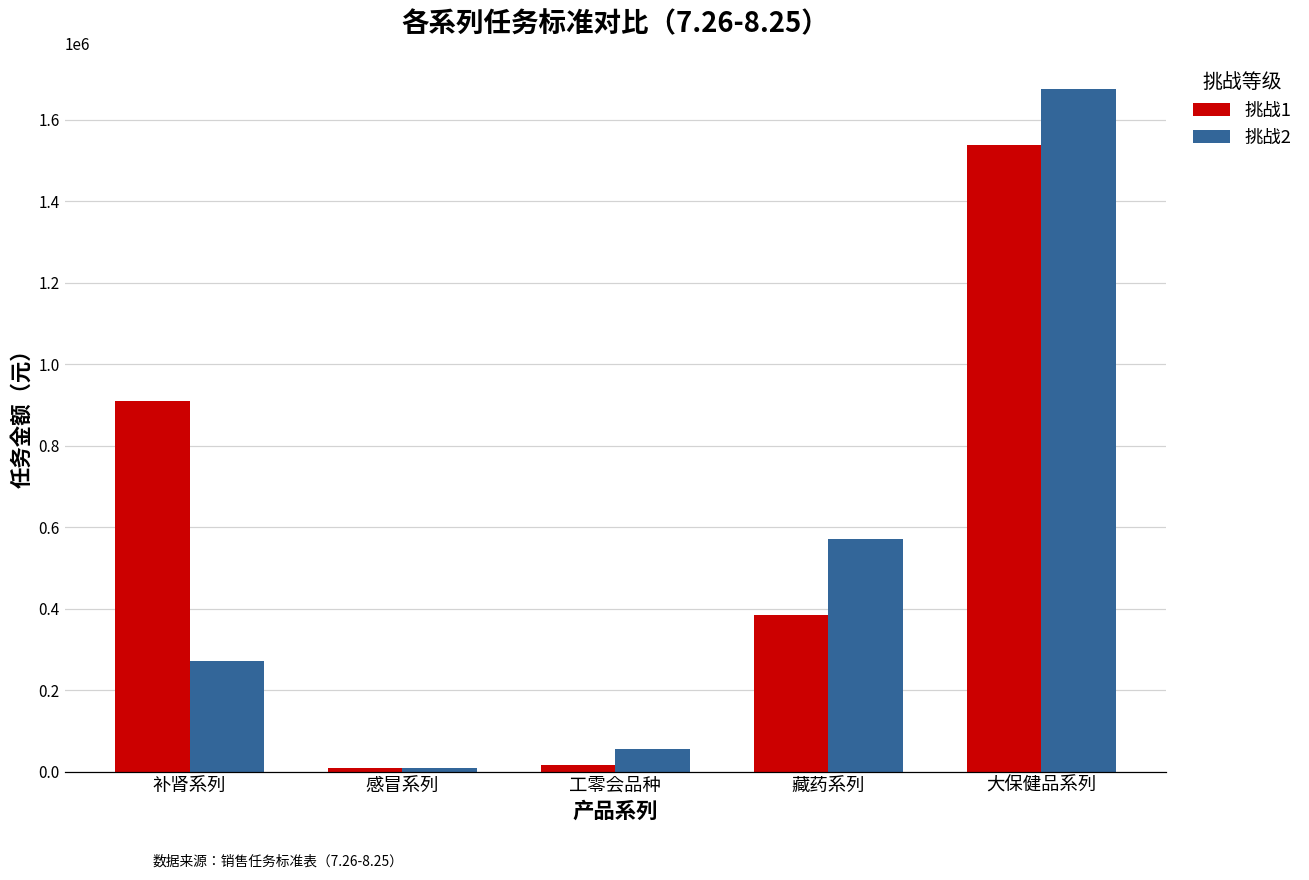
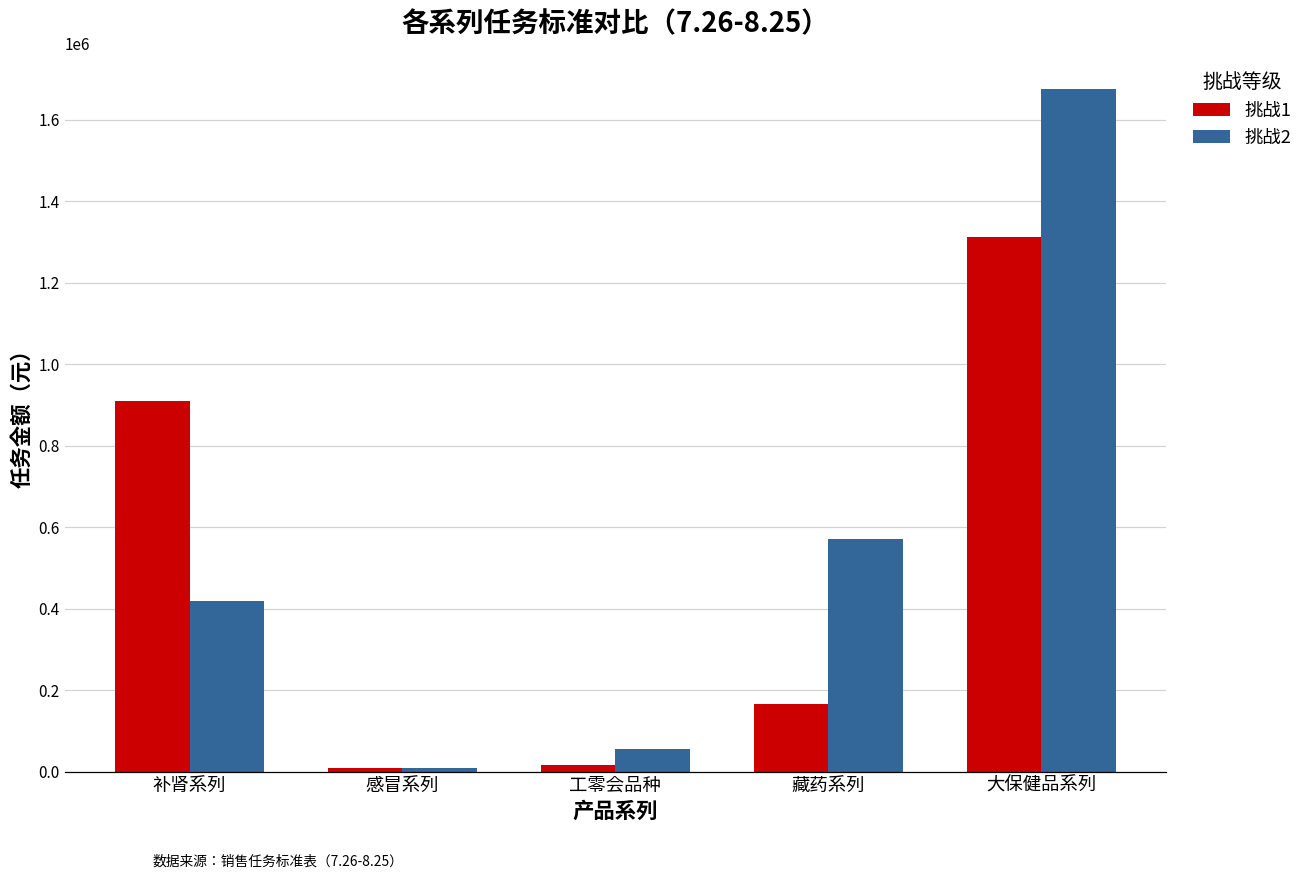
挑战2, 补肾系列: 270000 -> 420000
挑战1, 藏药系列: 380000 -> 170000
挑战1, 大保健品系列: 1540000 -> 1310000
